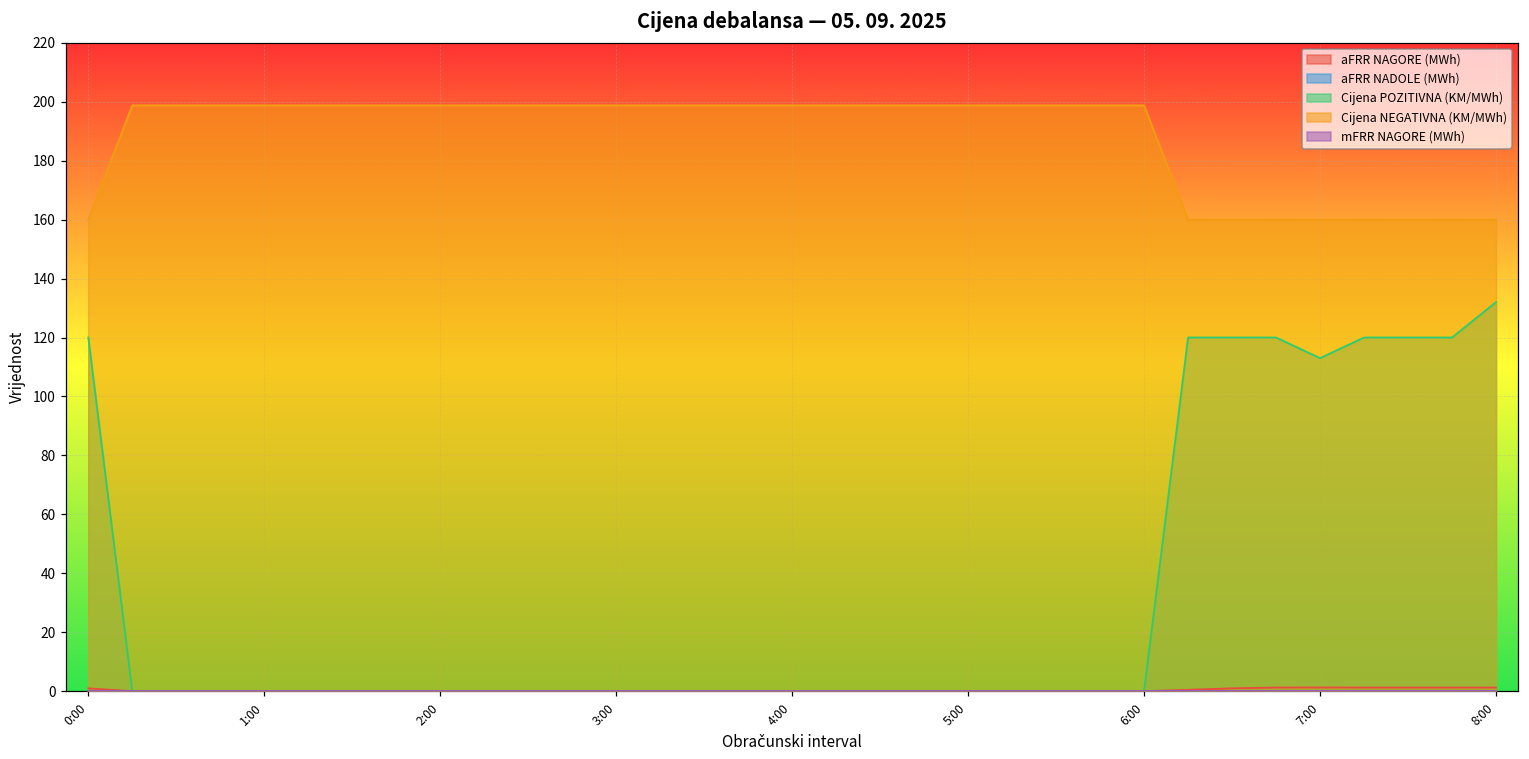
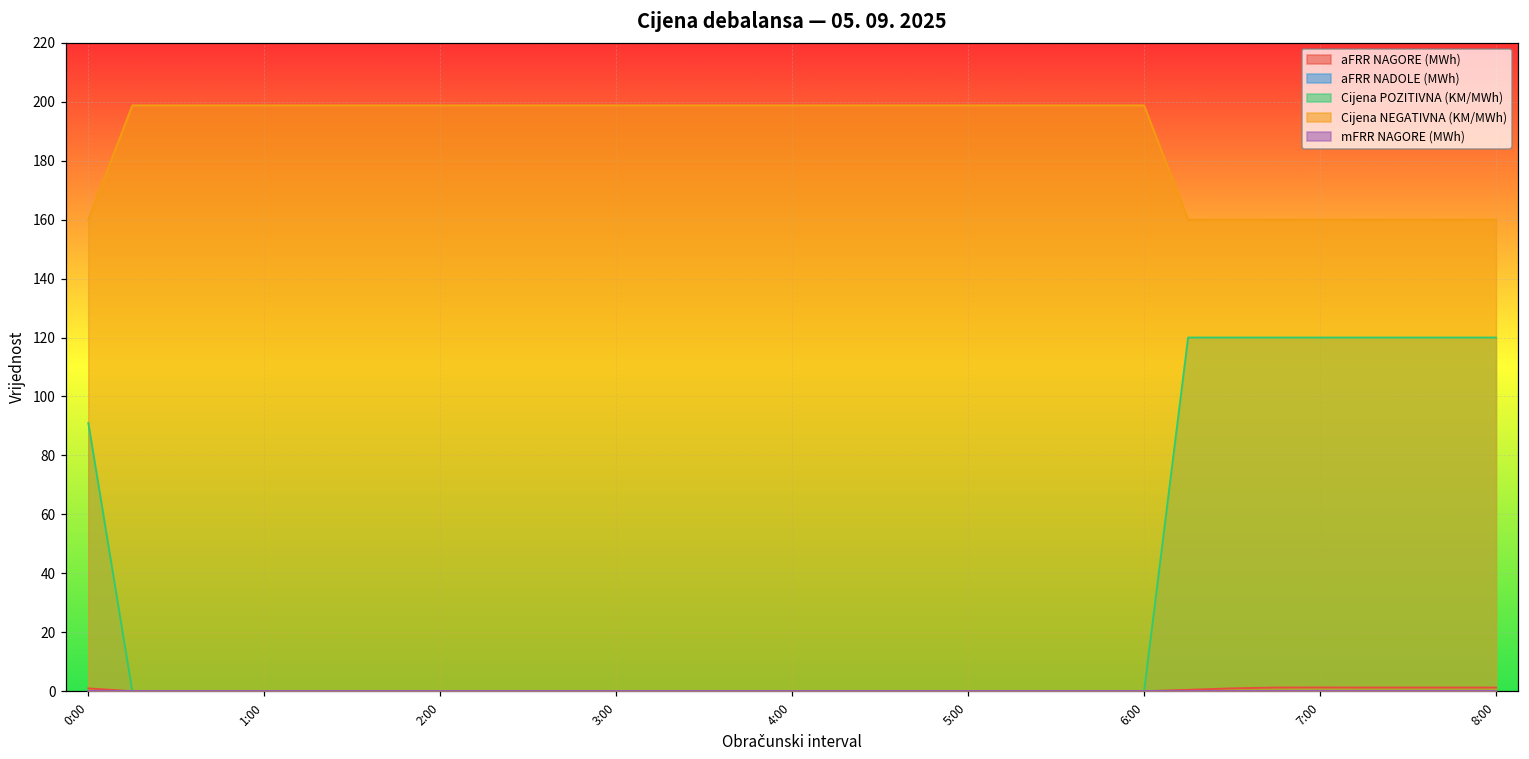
Cijena POZITIVNA (KM/MWh), 0:00: 120 -> 91
Cijena POZITIVNA (KM/MWh), 7:00: 113 -> 120
Cijena POZITIVNA (KM/MWh), 8:00: 132 -> 120
